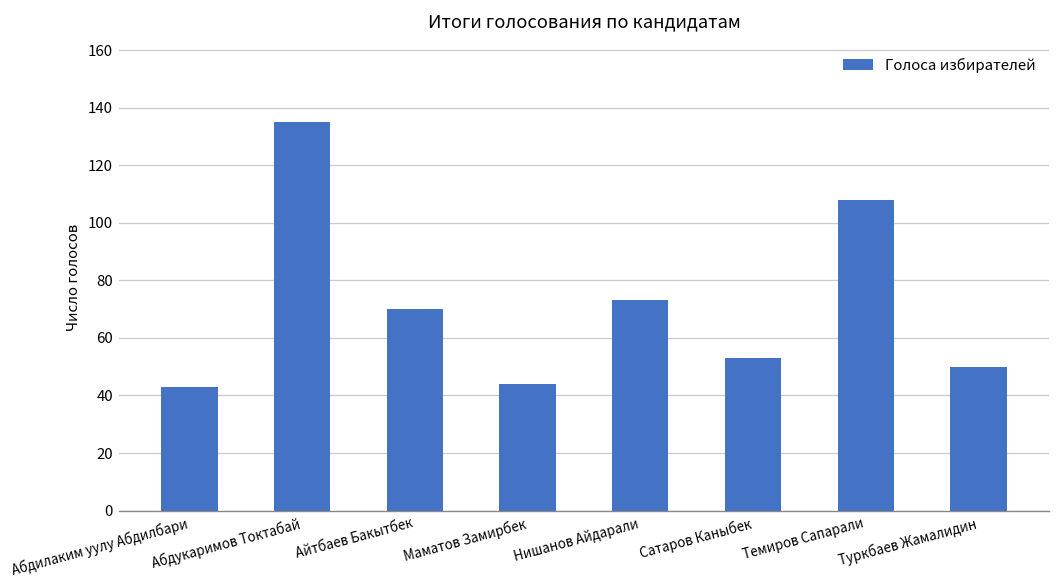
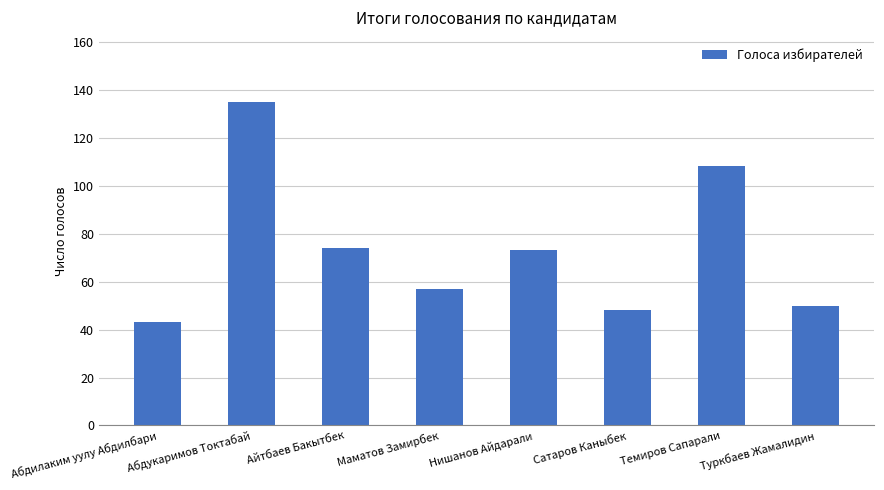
Айтбаев Бакытбек: 70 -> 74
Маматов Замирбек: 44 -> 57
Сатаров Каныбек: 53 -> 48
